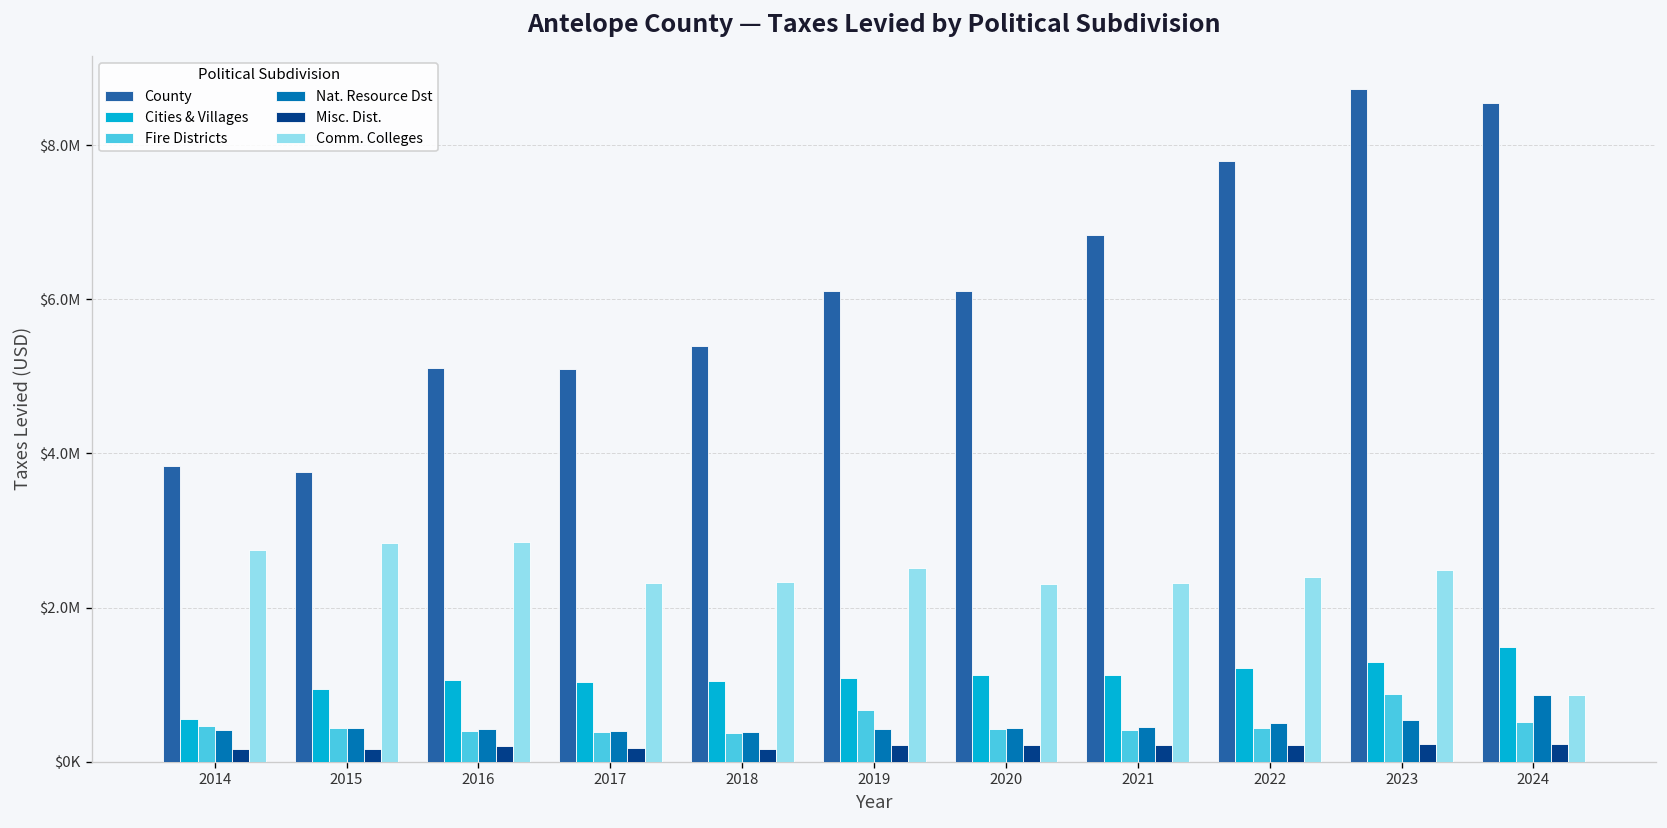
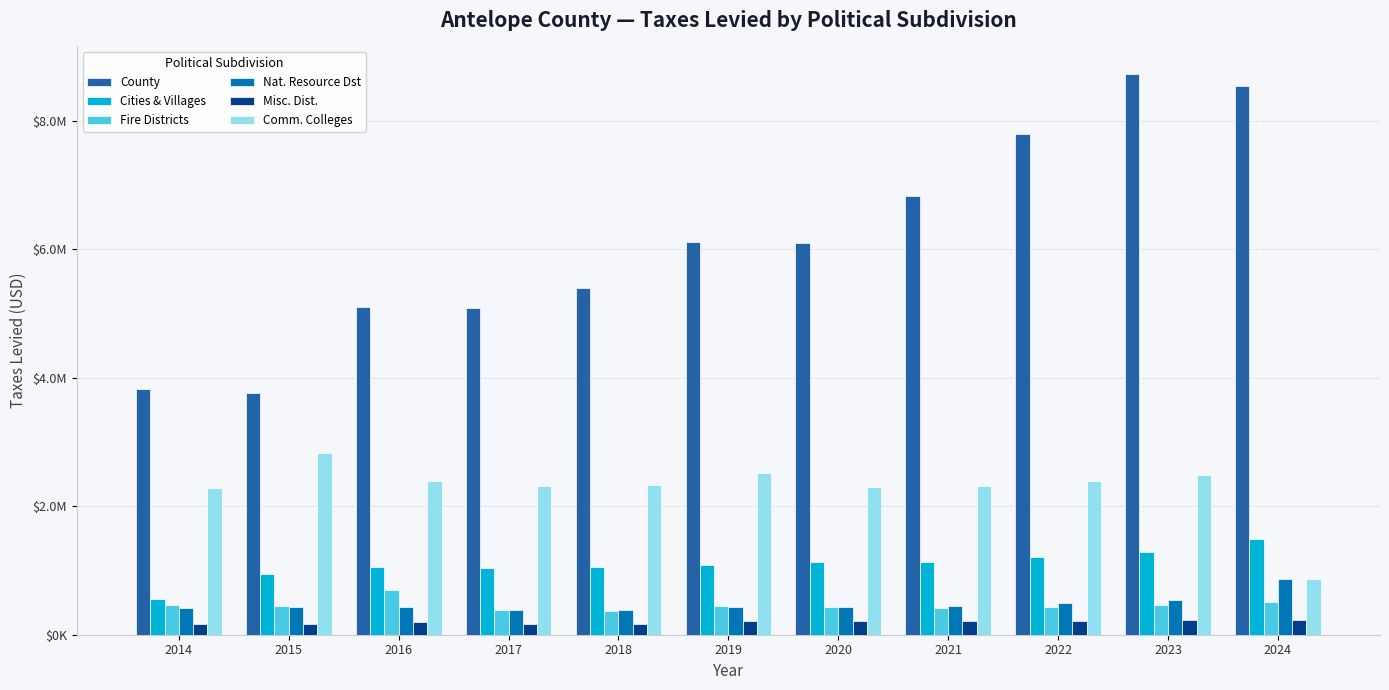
Comm. Colleges, 2014: $2700000 -> $2300000
Fire Districts, 2016: $400000 -> $700000
Comm. Colleges, 2016: $2800000 -> $2400000
Fire Districts, 2019: $700000 -> $400000
Fire Districts, 2023: $900000 -> $500000
